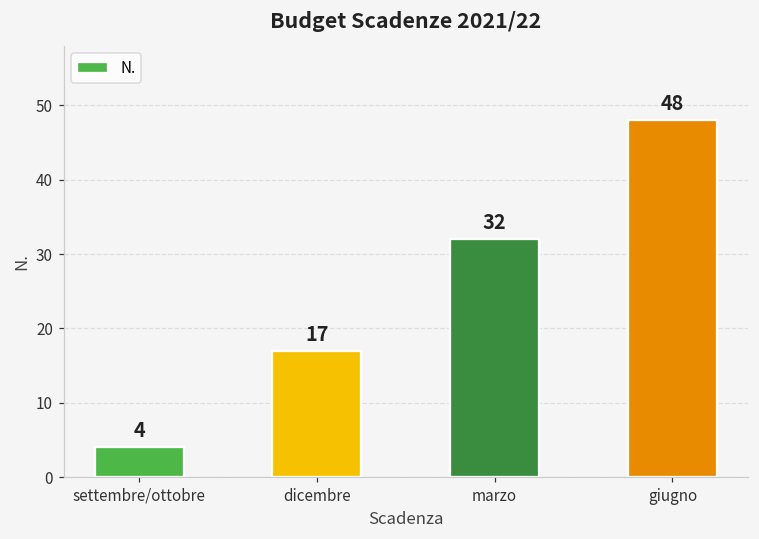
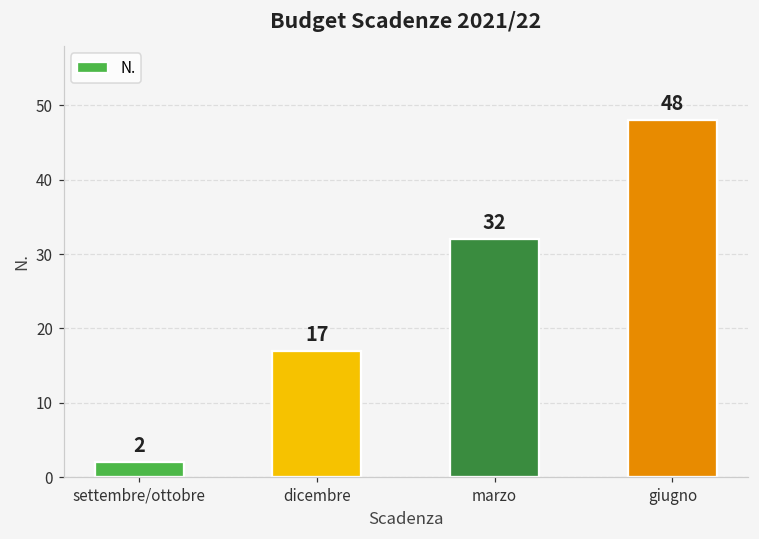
settembre/ottobre: 4 -> 2
